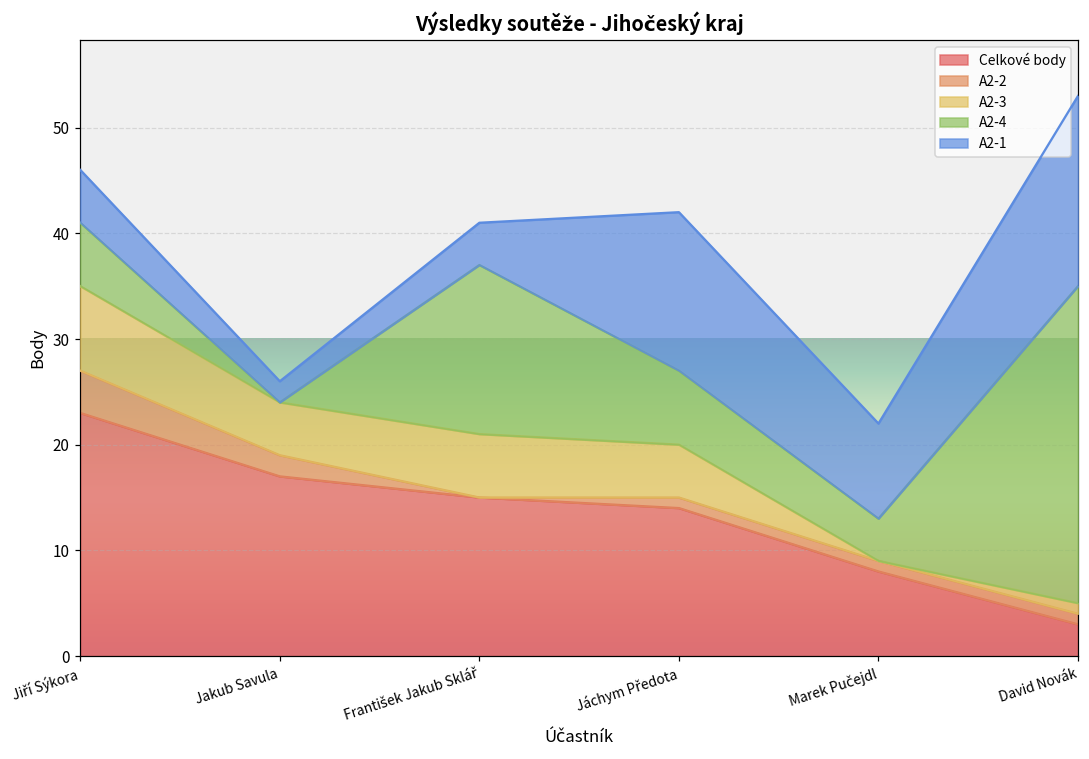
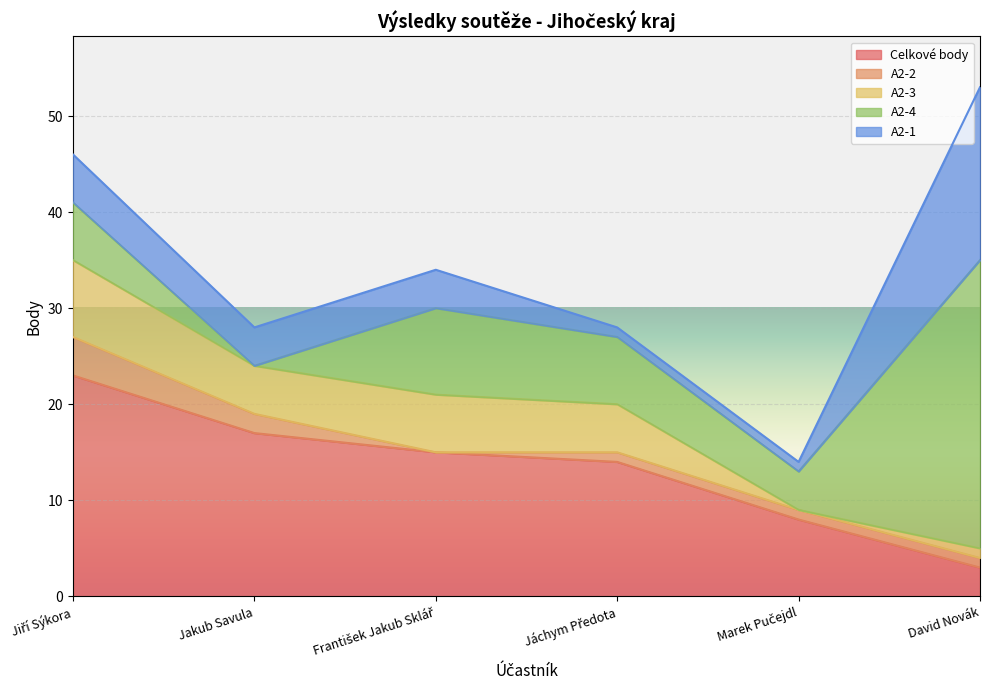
A2-1, Jakub Savula: 2 -> 4
A2-4, František Jakub Sklář: 16 -> 9
A2-1, Jáchym Předota: 15 -> 1
A2-1, Marek Pučejdl: 9 -> 1
